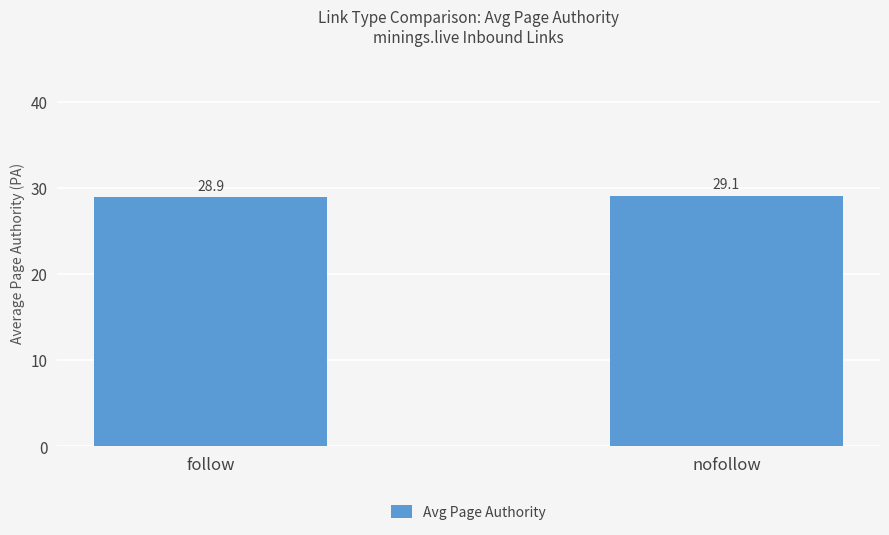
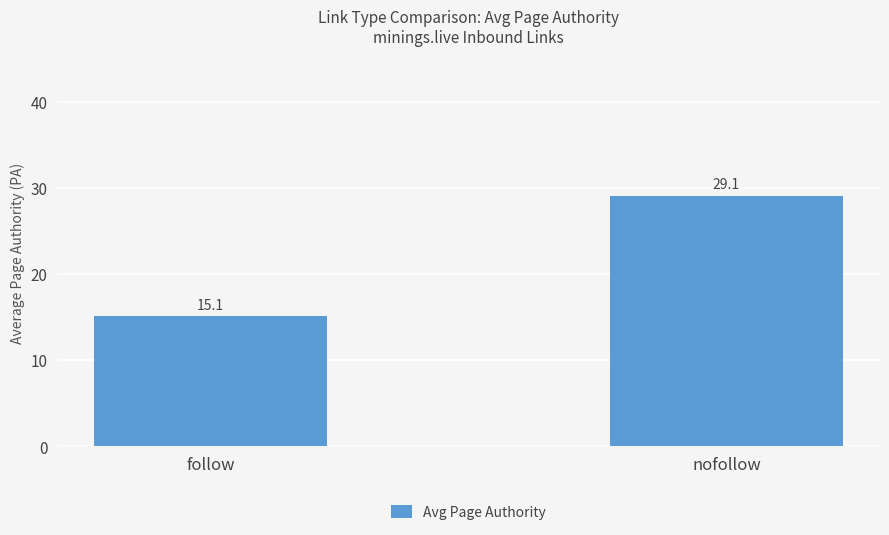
follow: 28.9 -> 15.1
